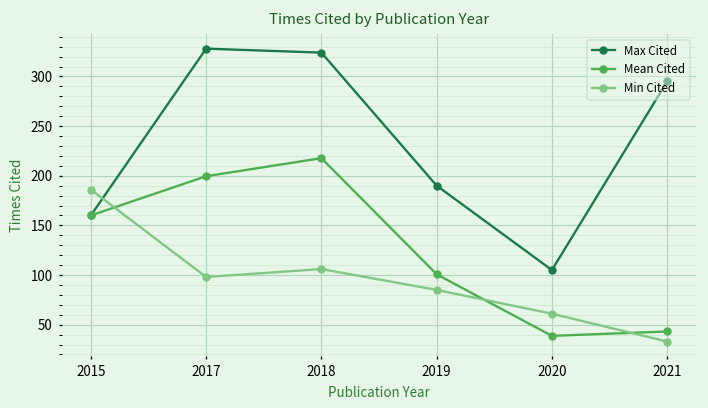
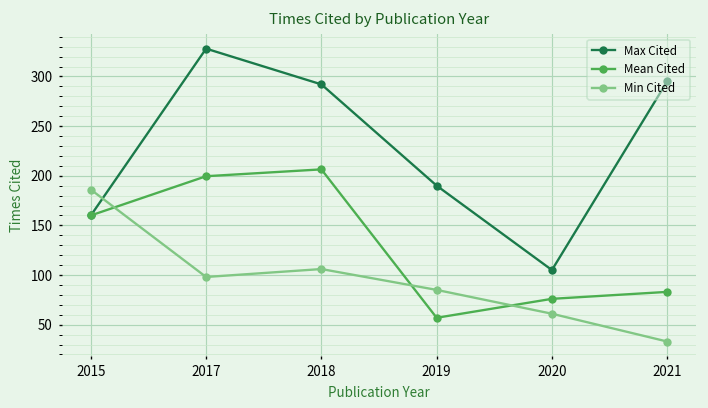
Max Cited, 2018: 320 -> 290
Mean Cited, 2018: 220 -> 210
Mean Cited, 2019: 100 -> 60
Mean Cited, 2020: 40 -> 80
Mean Cited, 2021: 40 -> 80
